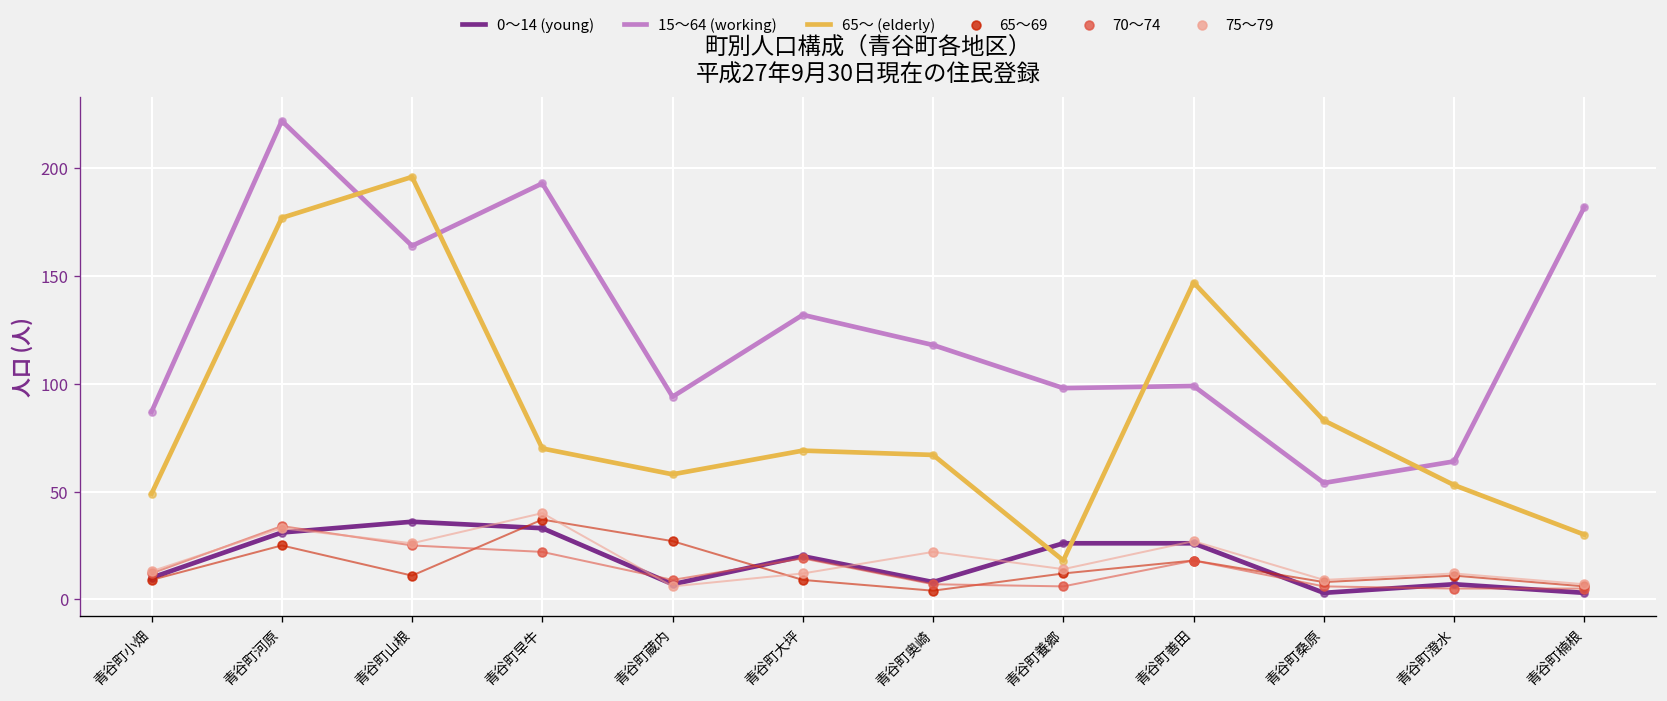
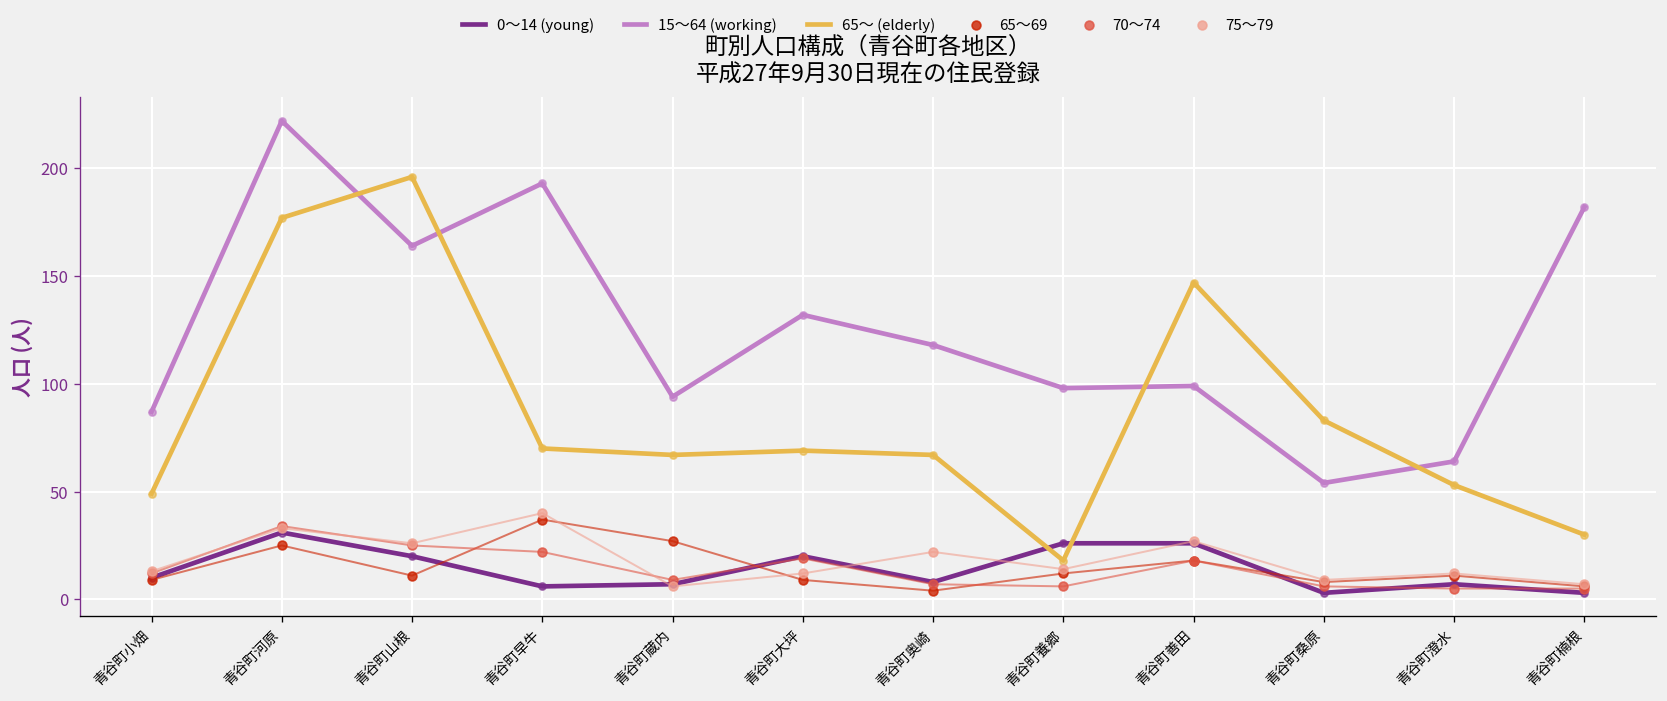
0～14 (young), 青谷町山根: 36 -> 20
0～14 (young), 青谷町早牛: 33 -> 6
65～ (elderly), 青谷町蔵内: 58 -> 67
